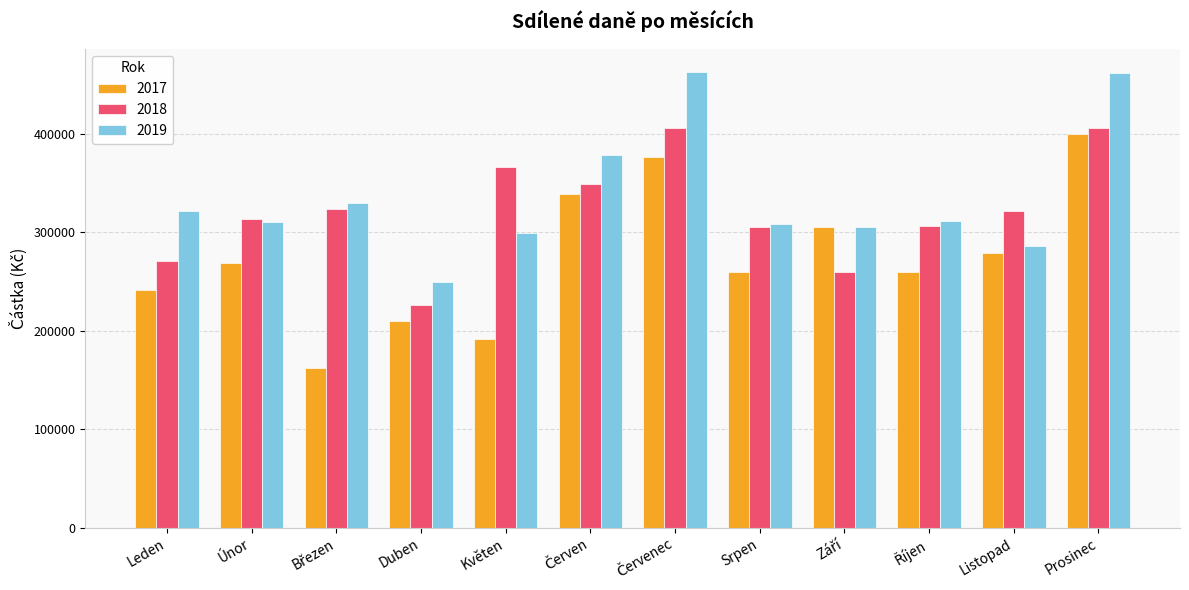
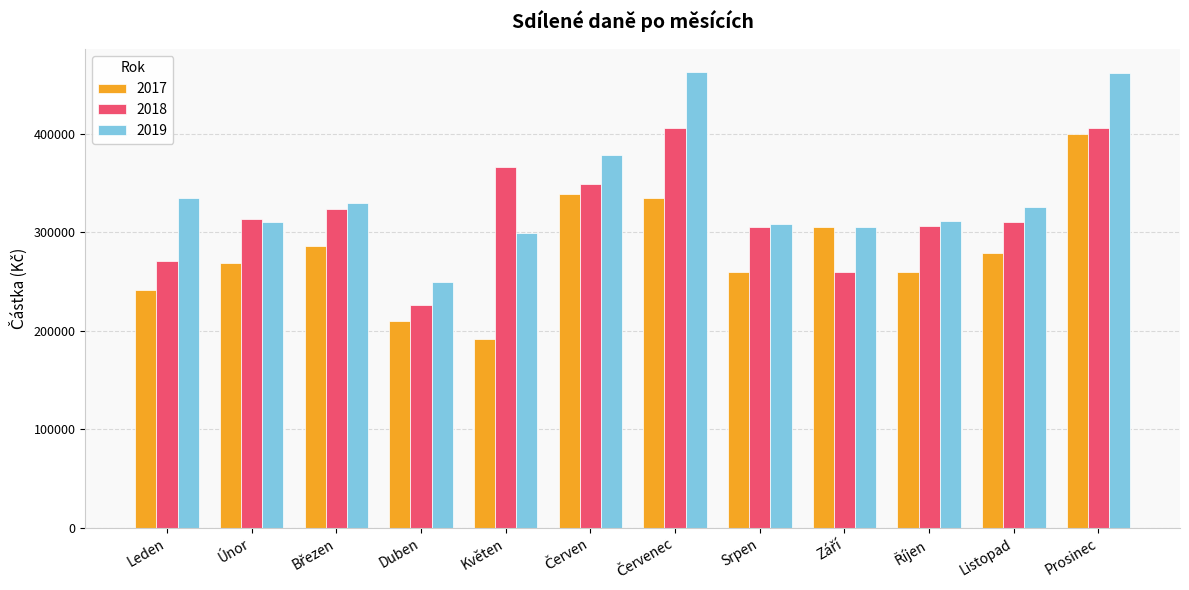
2019, Leden: 320000 -> 330000
2017, Březen: 160000 -> 290000
2017, Červenec: 380000 -> 330000
2018, Listopad: 320000 -> 310000
2019, Listopad: 290000 -> 330000
